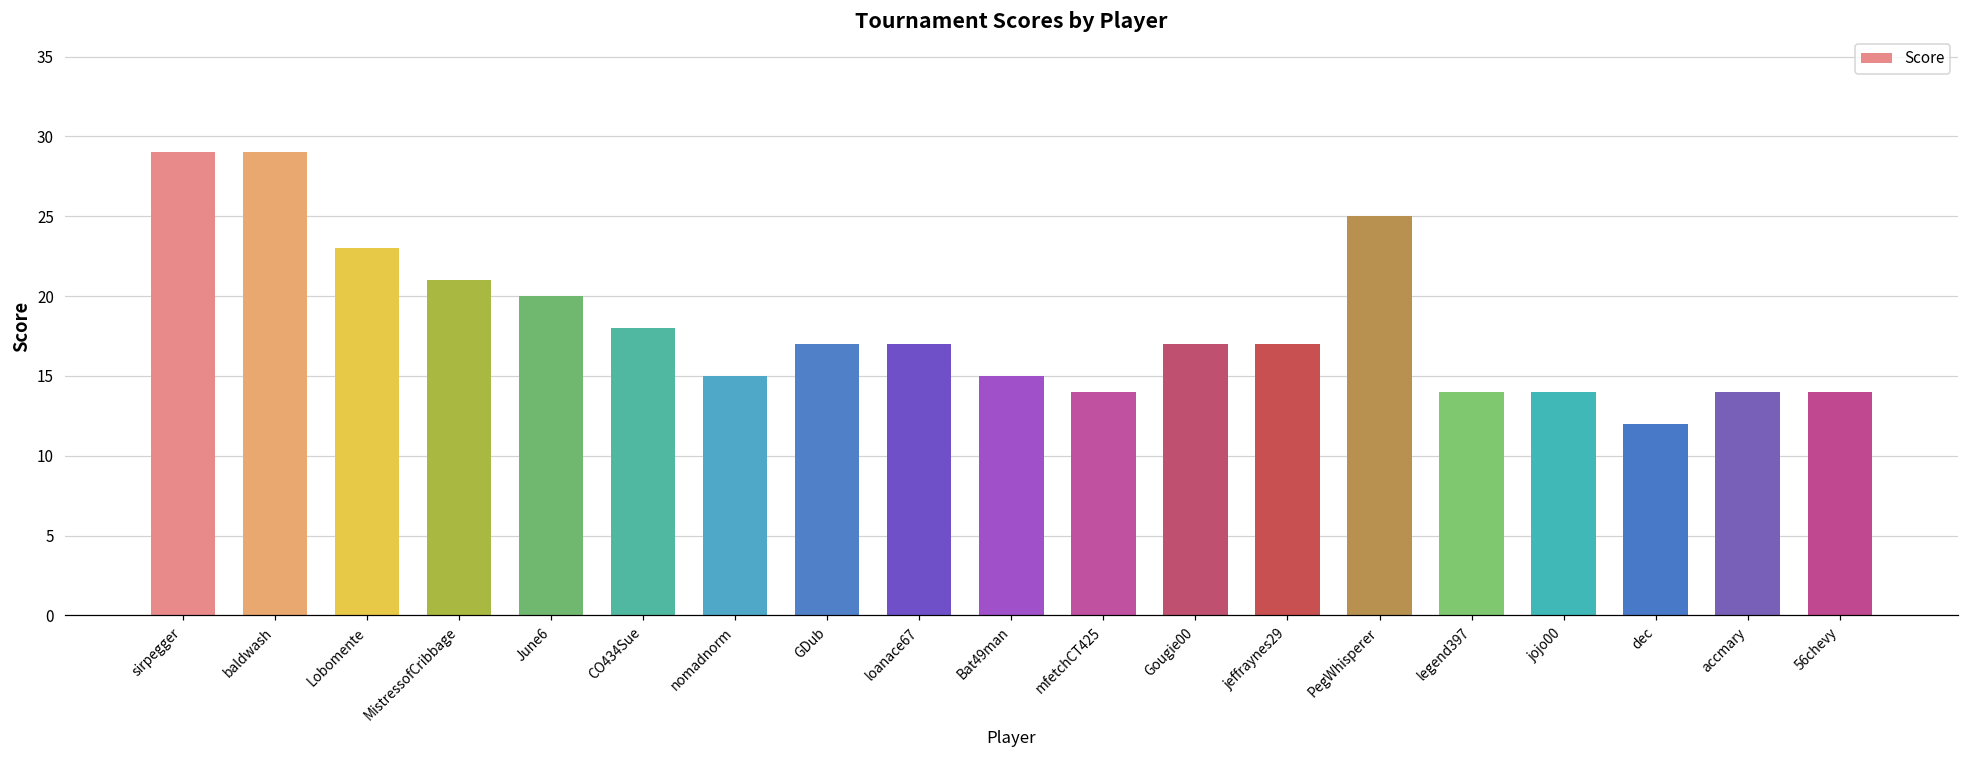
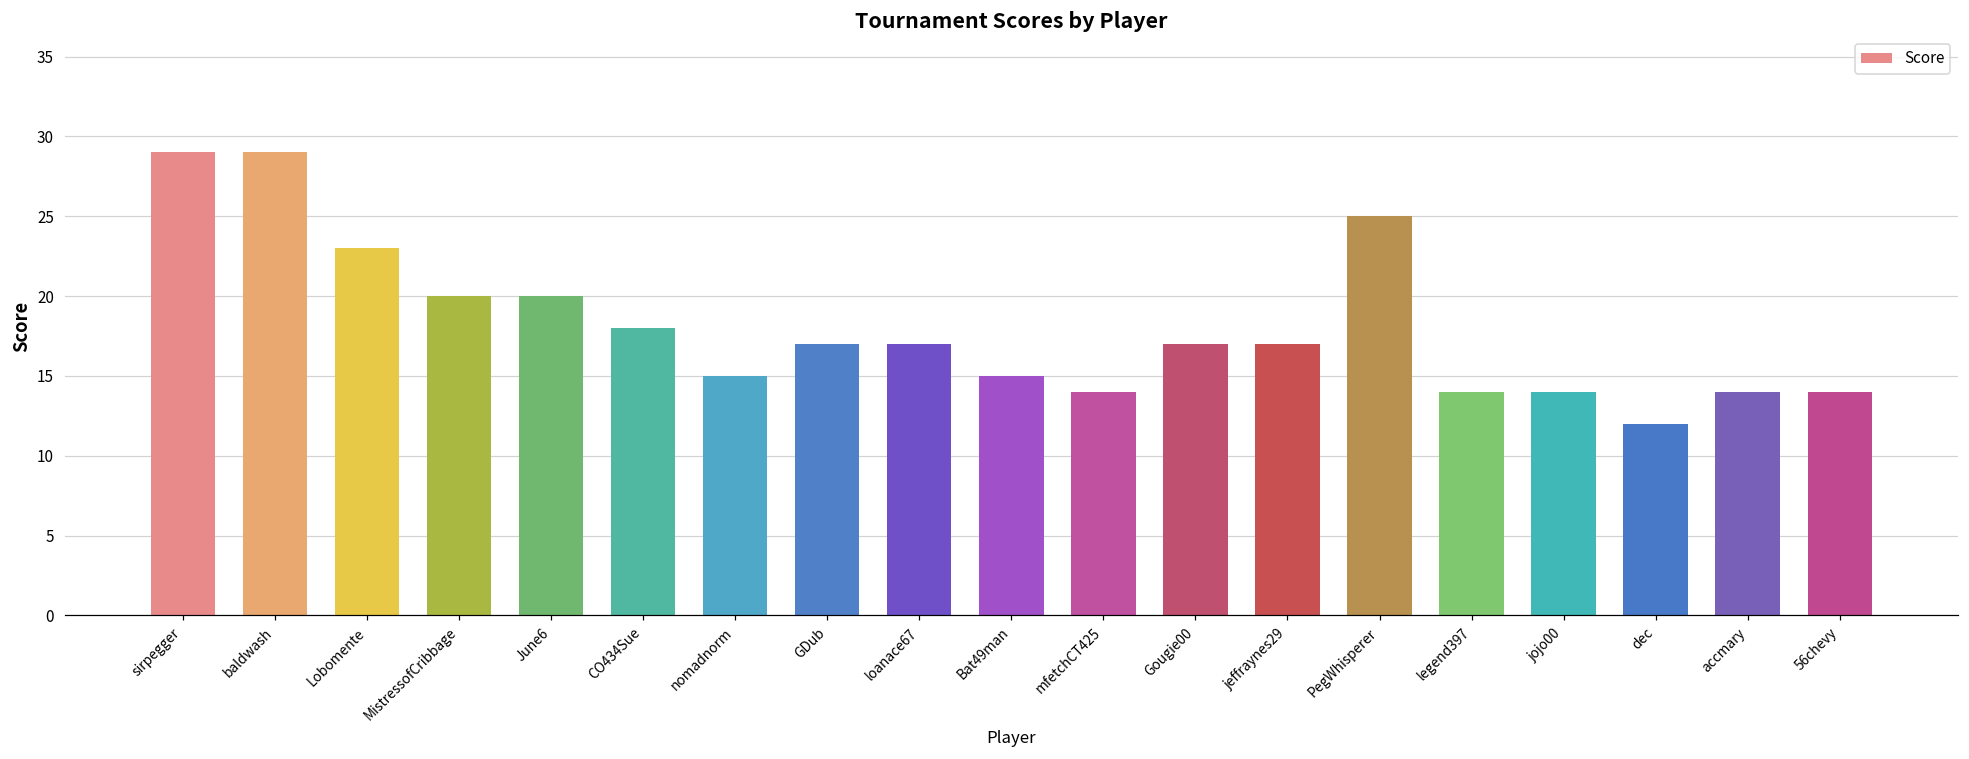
MistressofCribbage: 21 -> 20
